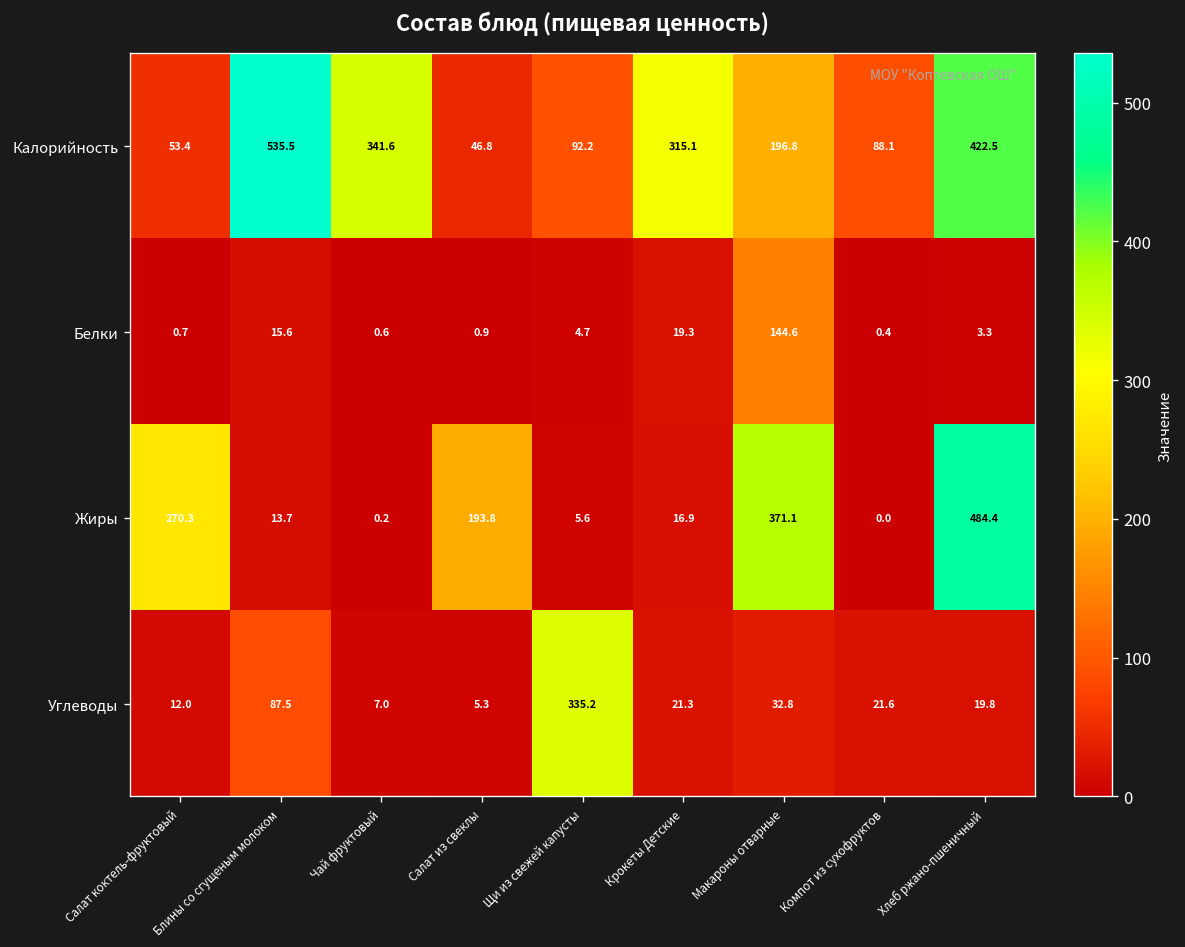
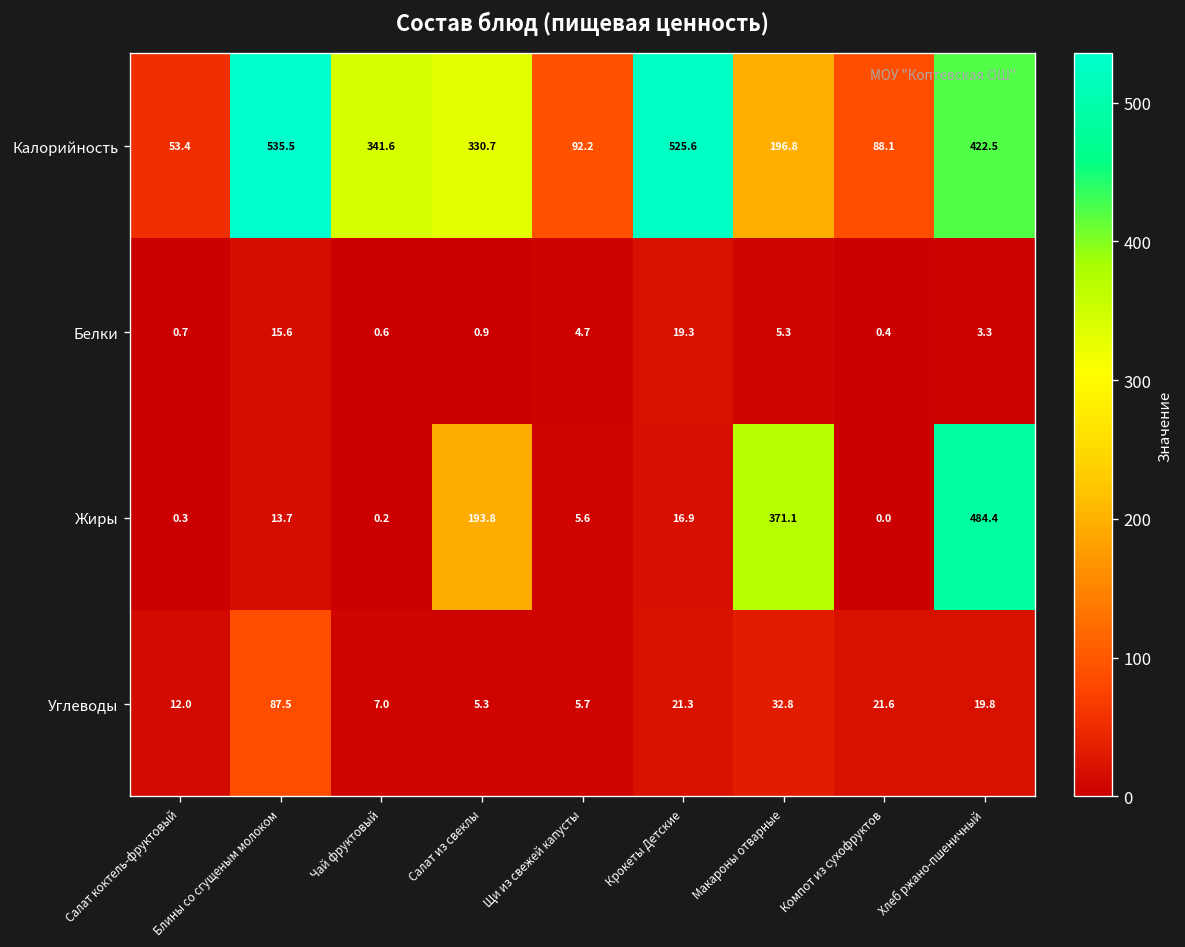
Калорийность, Салат из свеклы: 46.8 -> 330.7
Калорийность, Крокеты Детские: 315.1 -> 525.6
Белки, Макароны отварные: 144.6 -> 5.3
Жиры, Салат коктель-фруктовый: 270.3 -> 0.3
Углеводы, Щи из свежей капусты: 335.2 -> 5.7
